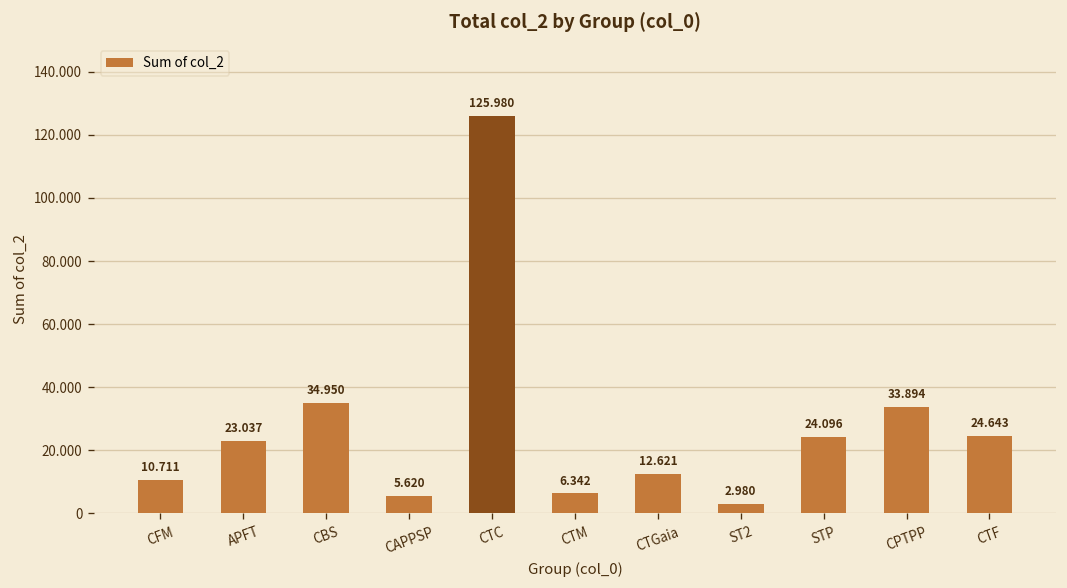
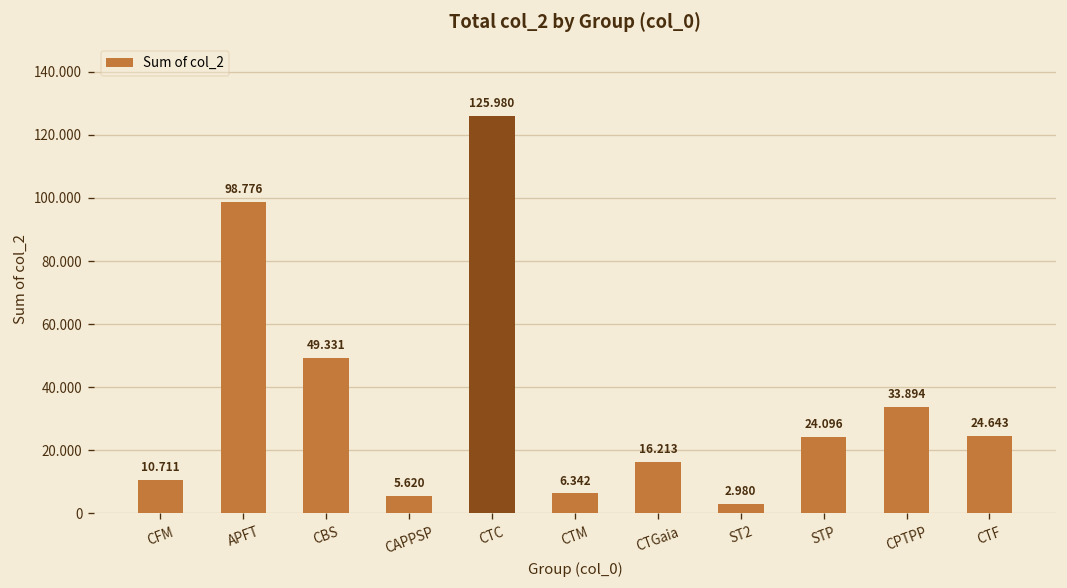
APFT: 23.037 -> 98.776
CBS: 34.950 -> 49.331
CTGaia: 12.621 -> 16.213
